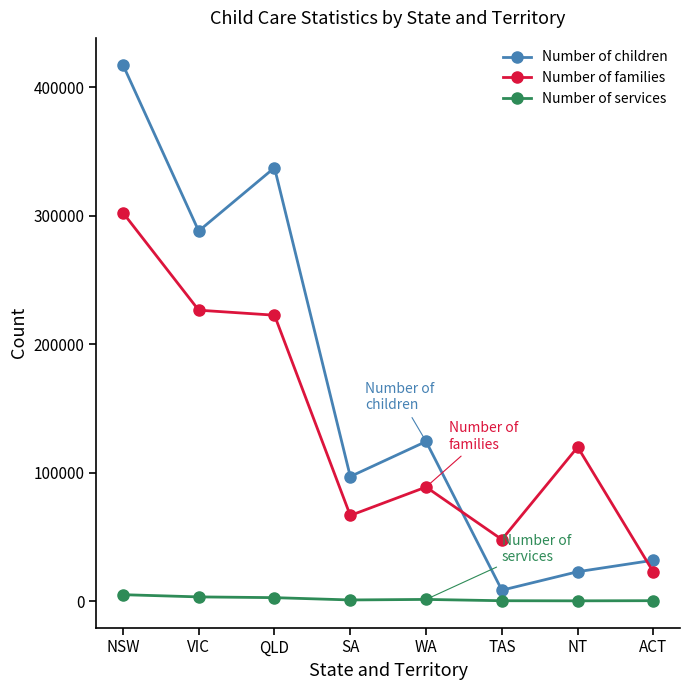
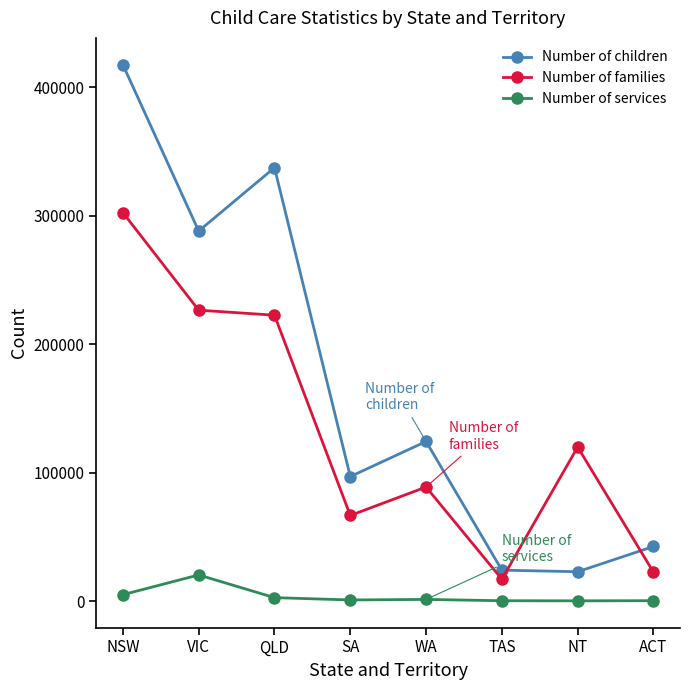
Number of services, VIC: 3000 -> 20000
Number of children, TAS: 8000 -> 24000
Number of families, TAS: 48000 -> 17000
Number of children, ACT: 32000 -> 42000
